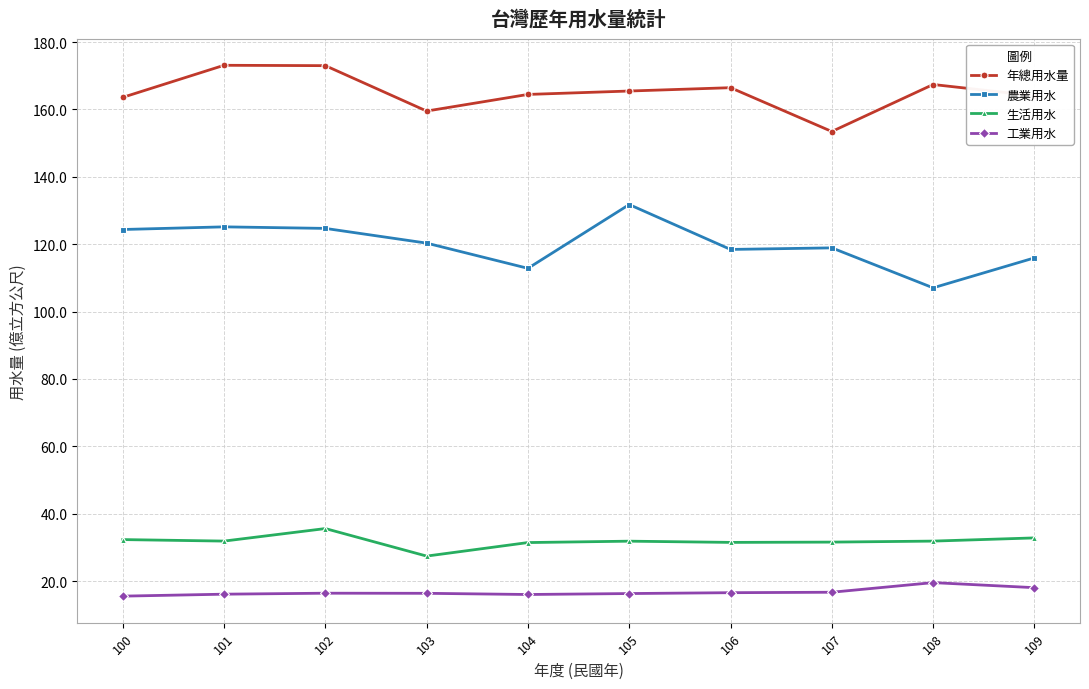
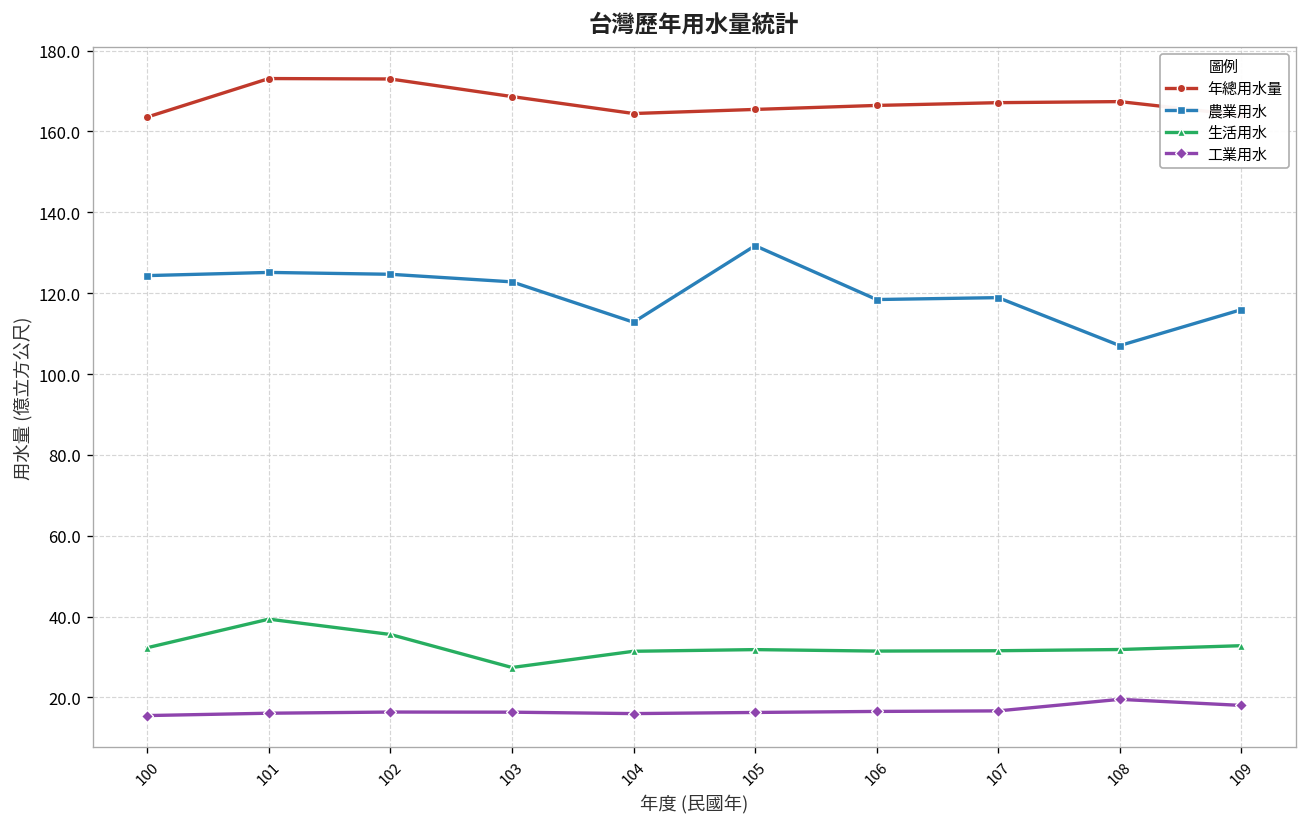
生活用水, 101: 32 -> 39
年總用水量, 103: 160 -> 169
農業用水, 103: 120 -> 123
年總用水量, 107: 153 -> 167
